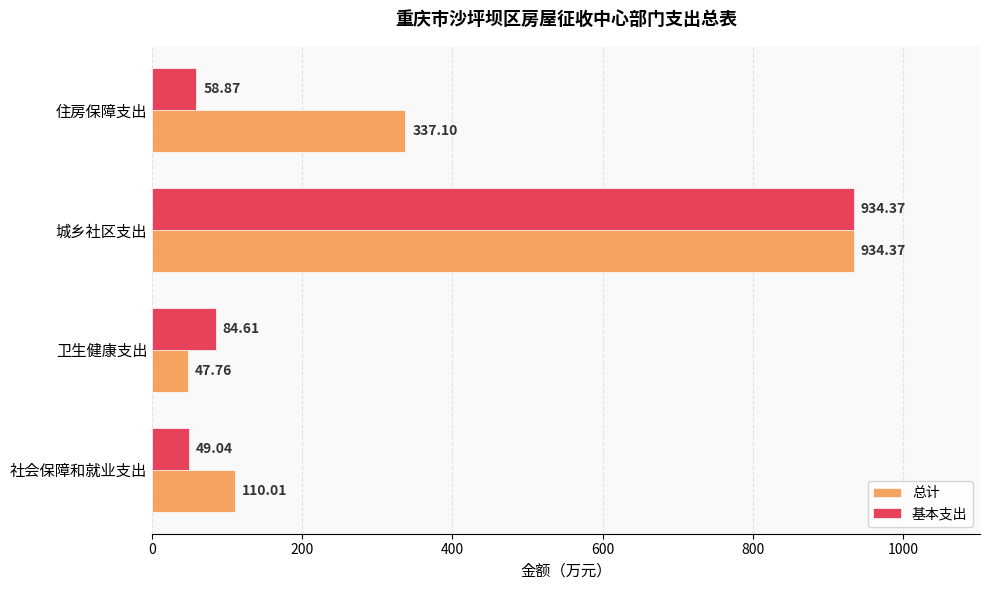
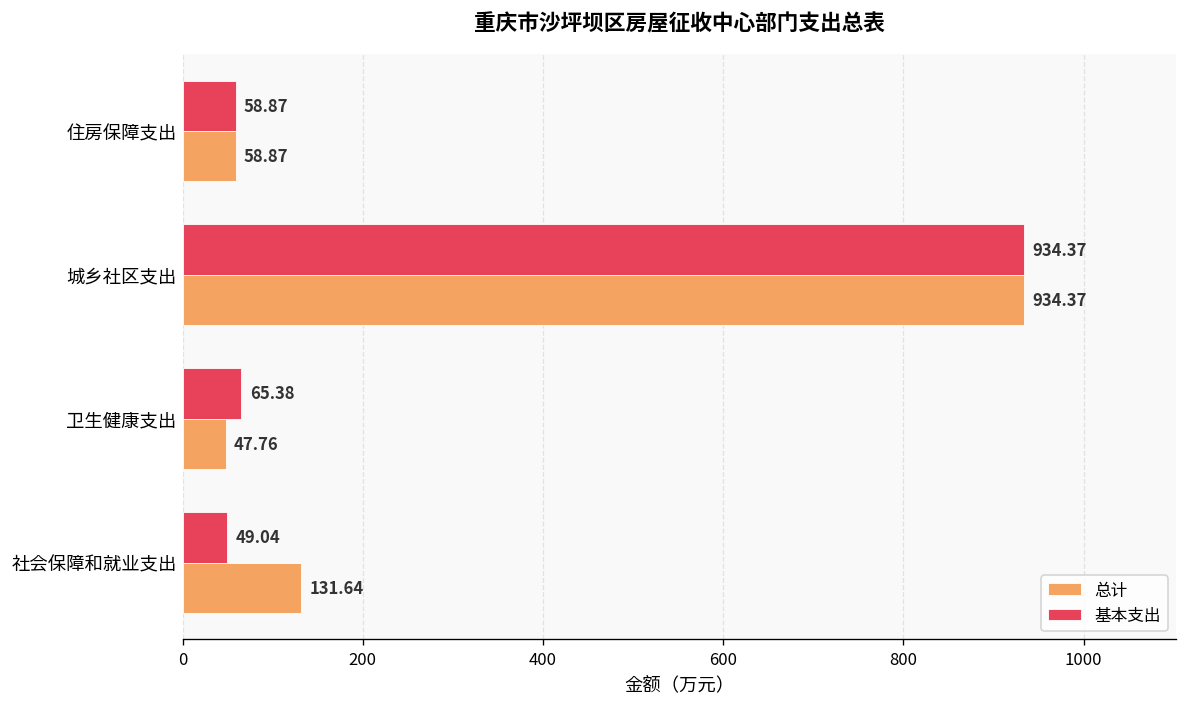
总计, 住房保障支出: 337.10 -> 58.87
基本支出, 卫生健康支出: 84.61 -> 65.38
总计, 社会保障和就业支出: 110.01 -> 131.64
